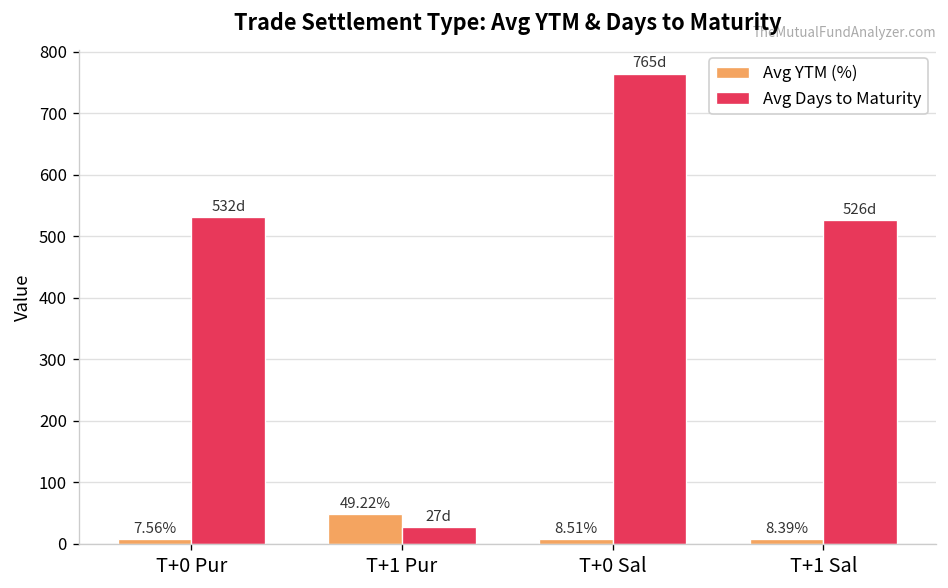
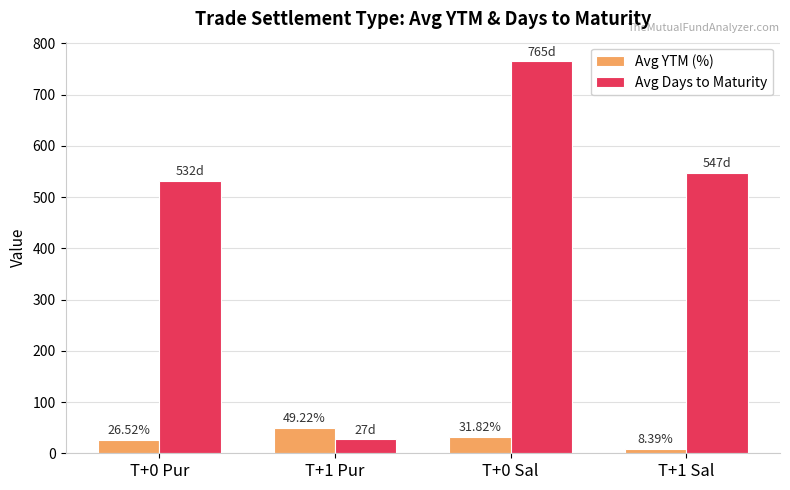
Avg YTM (%), T+0 Pur: 7.56% -> 26.52%
Avg YTM (%), T+0 Sal: 8.51% -> 31.82%
Avg Days to Maturity, T+1 Sal: 526d -> 547d
